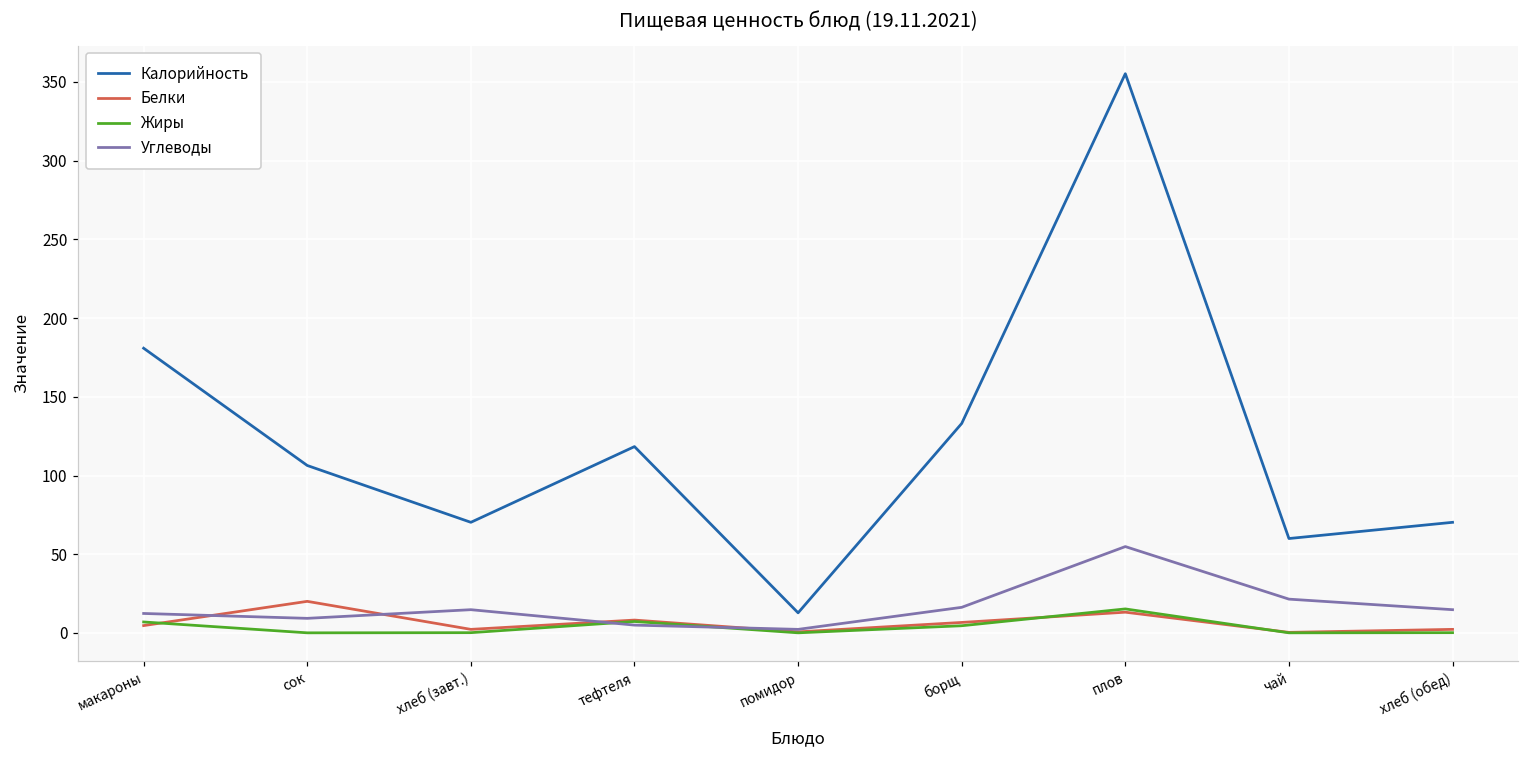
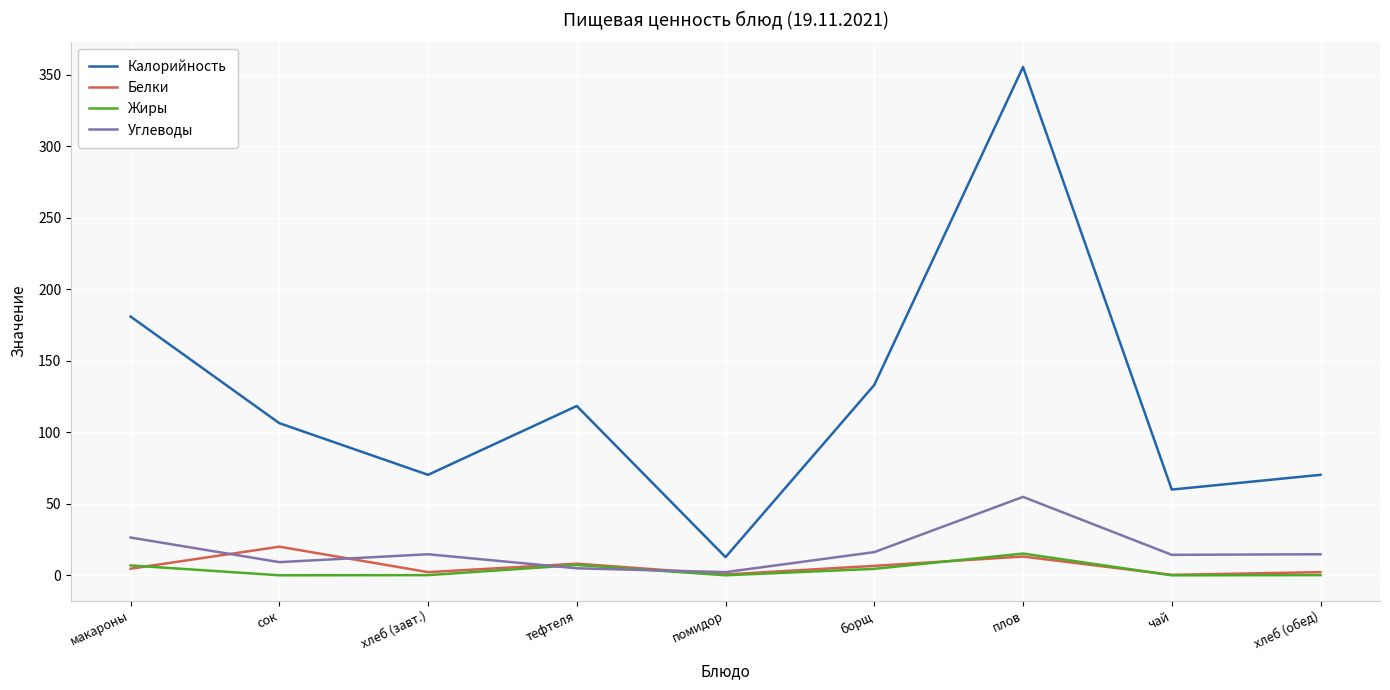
Углеводы, макароны: 12 -> 27
Углеводы, чай: 22 -> 14
